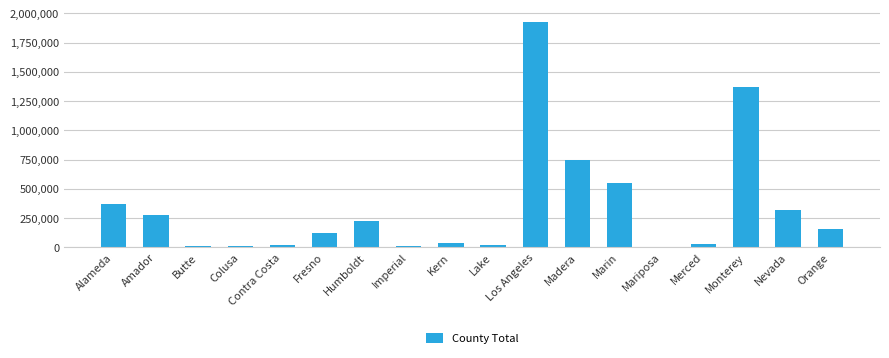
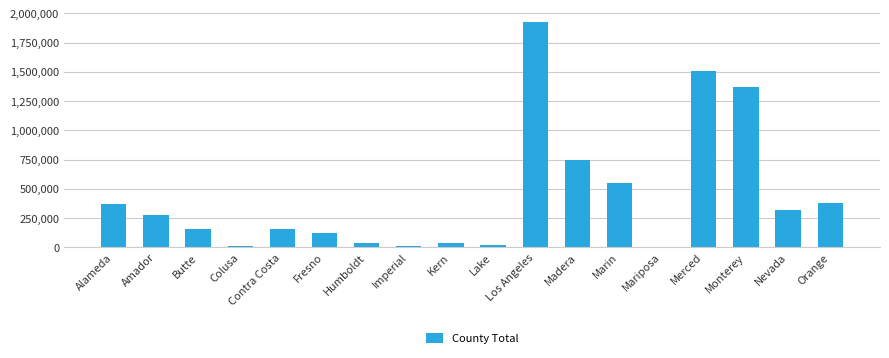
Butte: 10,000 -> 160,000
Contra Costa: 20,000 -> 160,000
Humboldt: 220,000 -> 30,000
Merced: 20,000 -> 1,500,000
Orange: 150,000 -> 380,000
